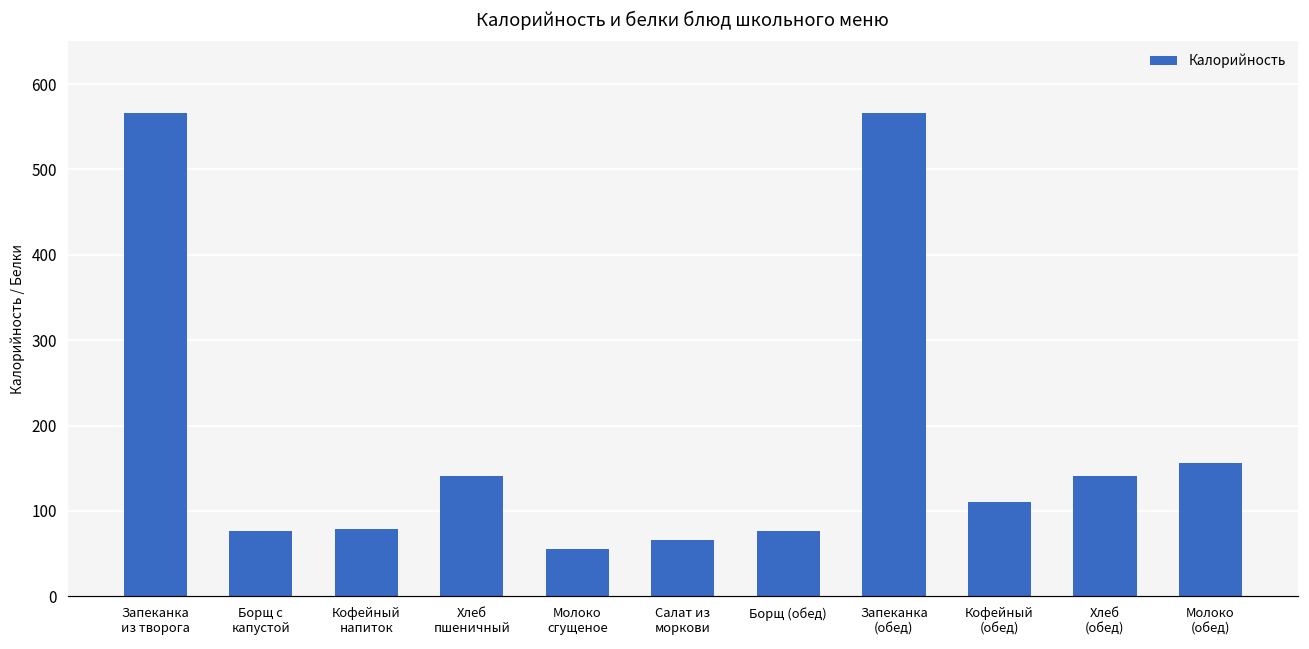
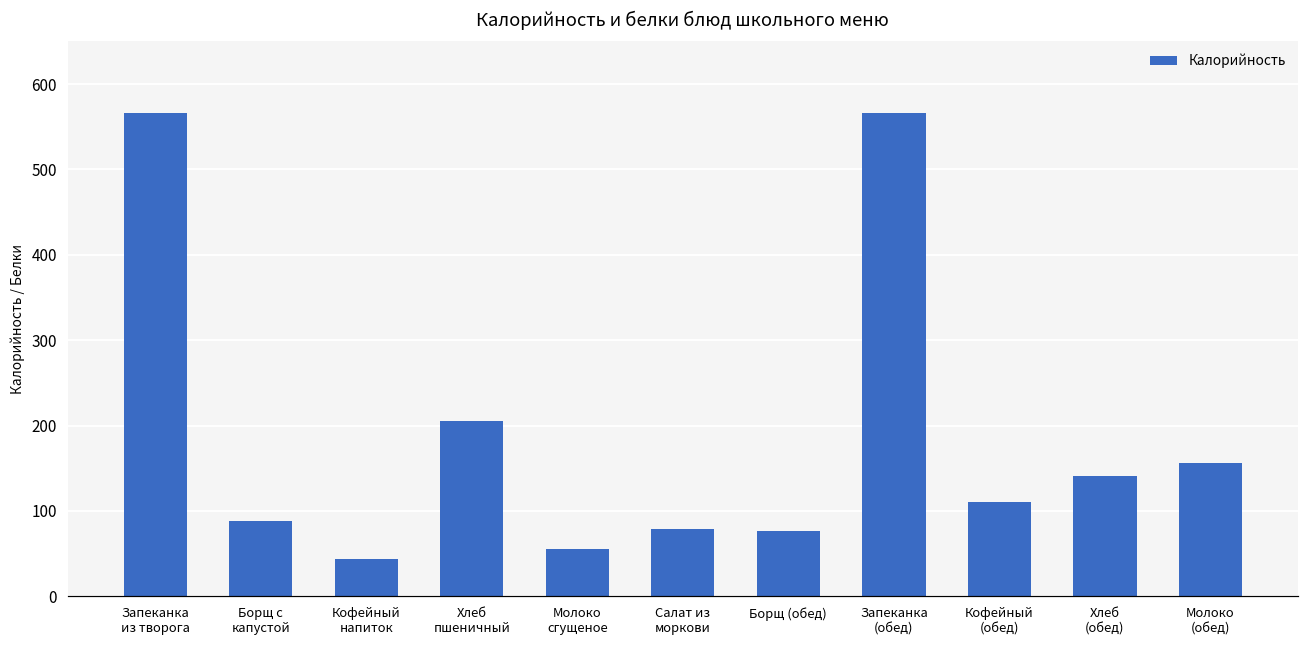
Борщ с капустой: 80 -> 90
Кофейный напиток: 80 -> 40
Хлеб пшеничный: 140 -> 210
Салат из моркови: 70 -> 80
